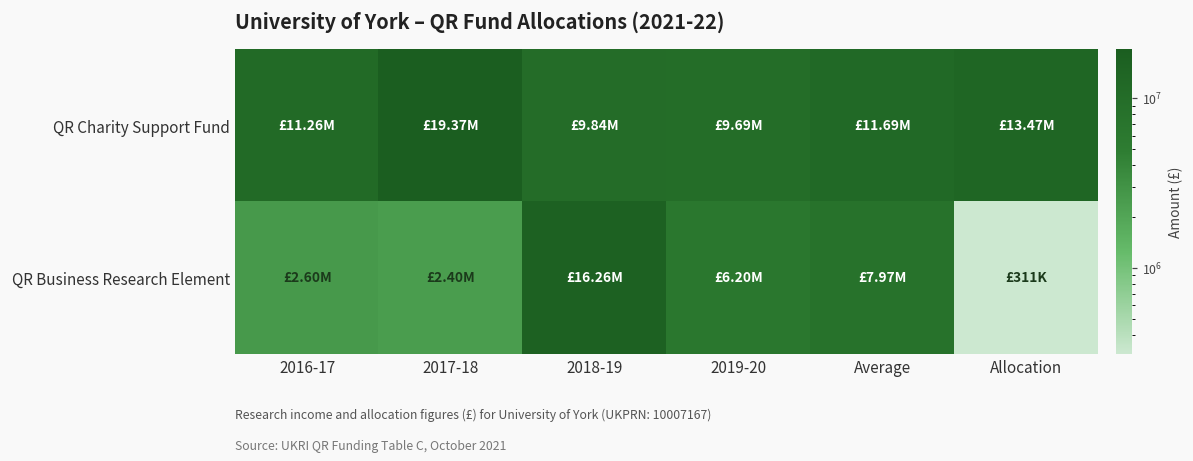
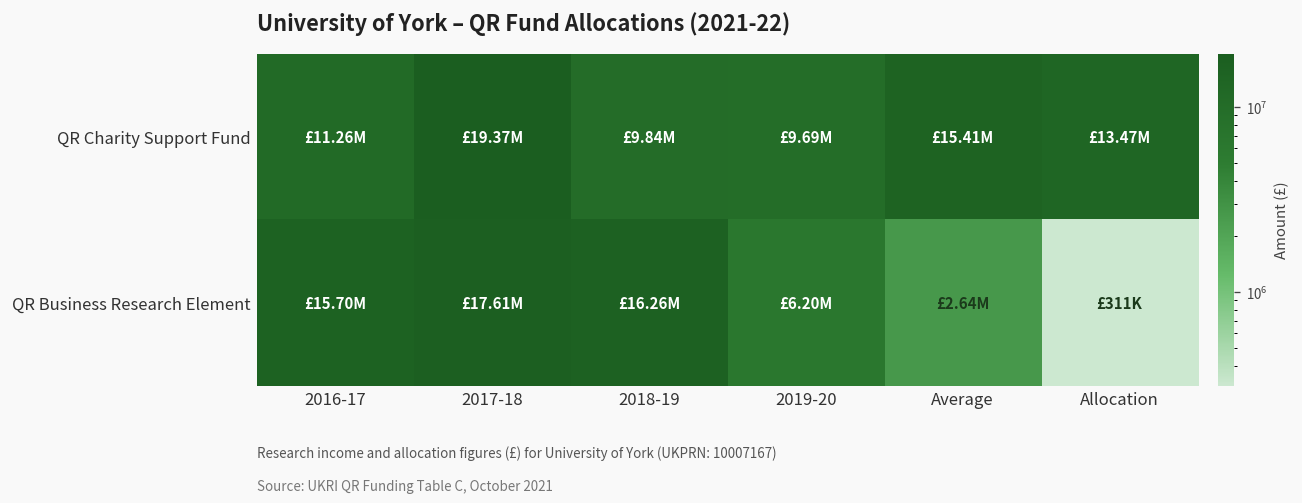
QR Charity Support Fund, Average: £11.69M -> £15.41M
QR Business Research Element, 2016-17: £2.60M -> £15.70M
QR Business Research Element, 2017-18: £2.40M -> £17.61M
QR Business Research Element, Average: £7.97M -> £2.64M
